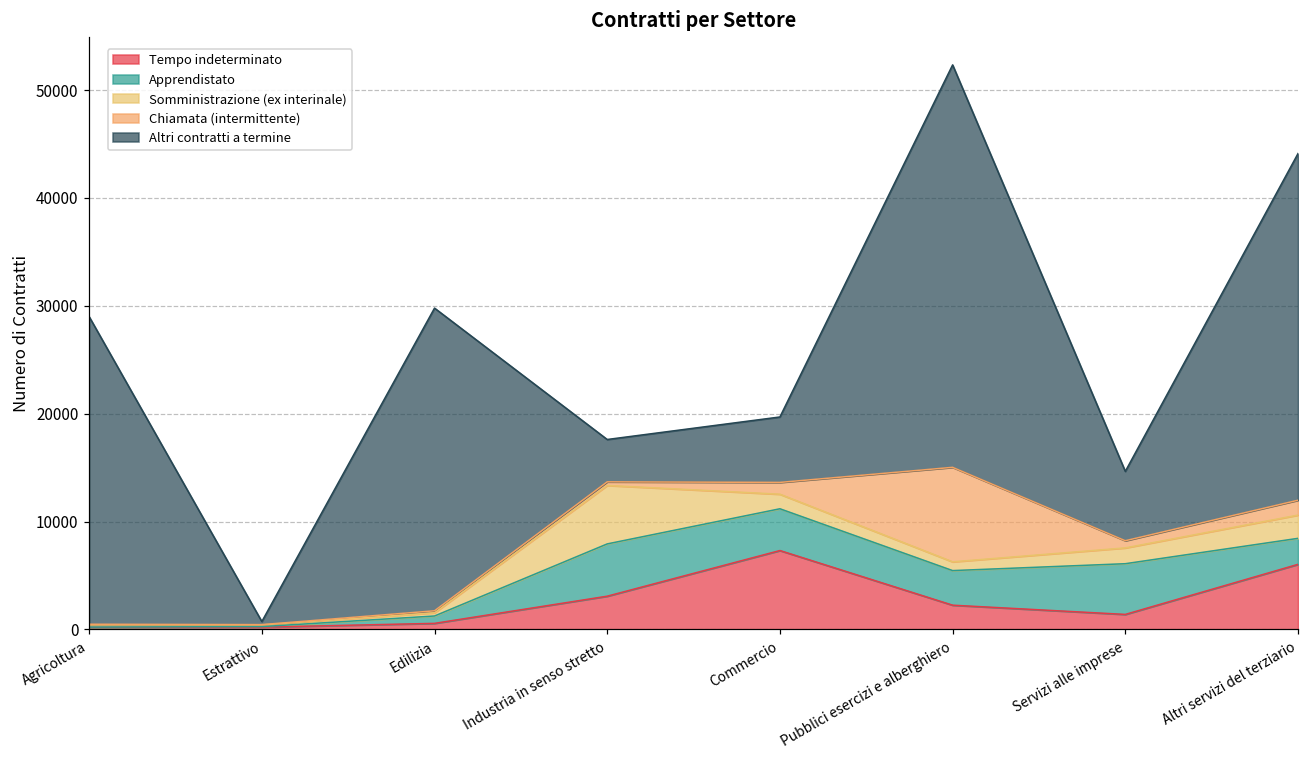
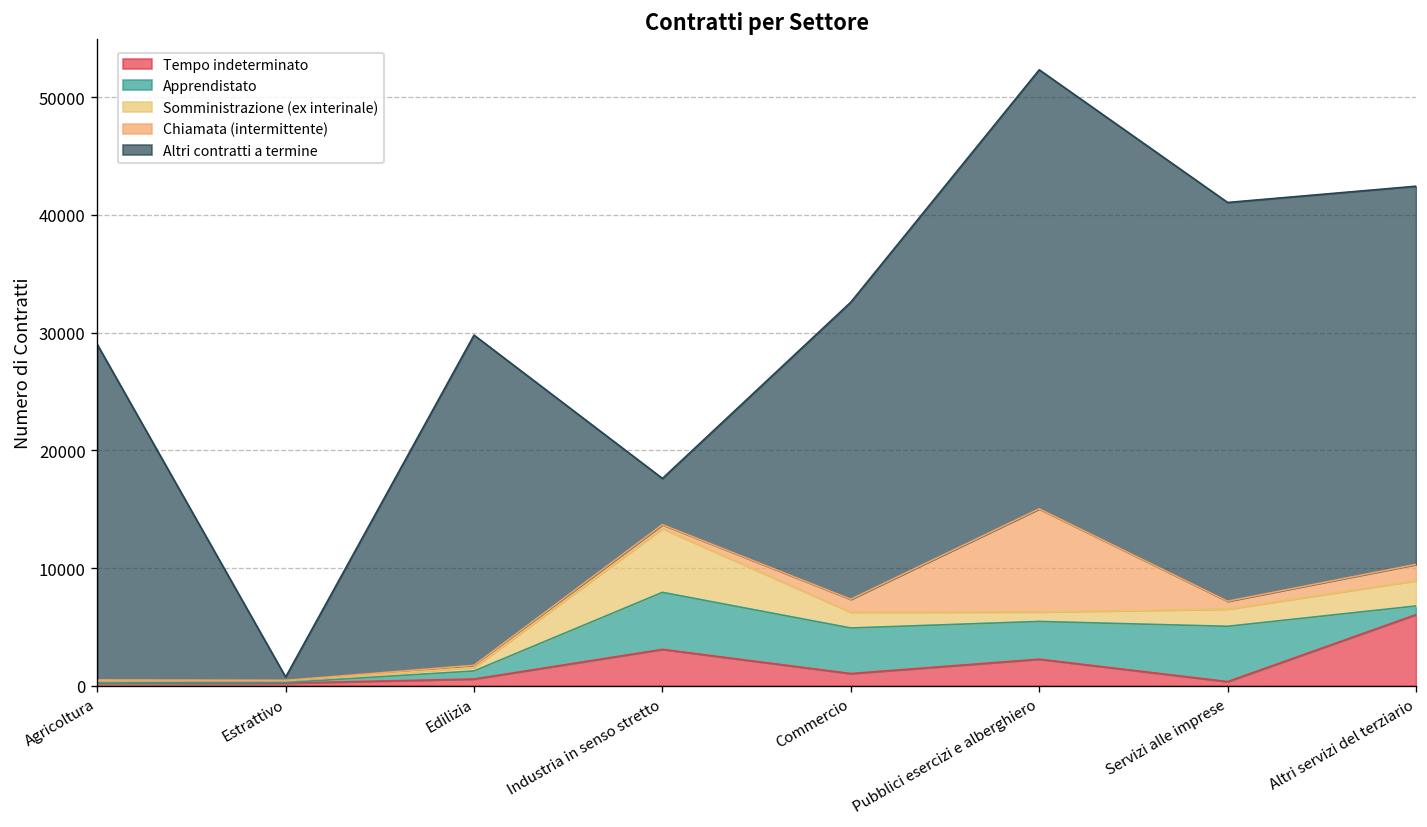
Tempo indeterminato, Commercio: 7000 -> 1000
Altri contratti a termine, Commercio: 6000 -> 25000
Tempo indeterminato, Servizi alle imprese: 1000 -> 0
Altri contratti a termine, Servizi alle imprese: 6000 -> 34000
Apprendistato, Altri servizi del terziario: 2000 -> 1000
